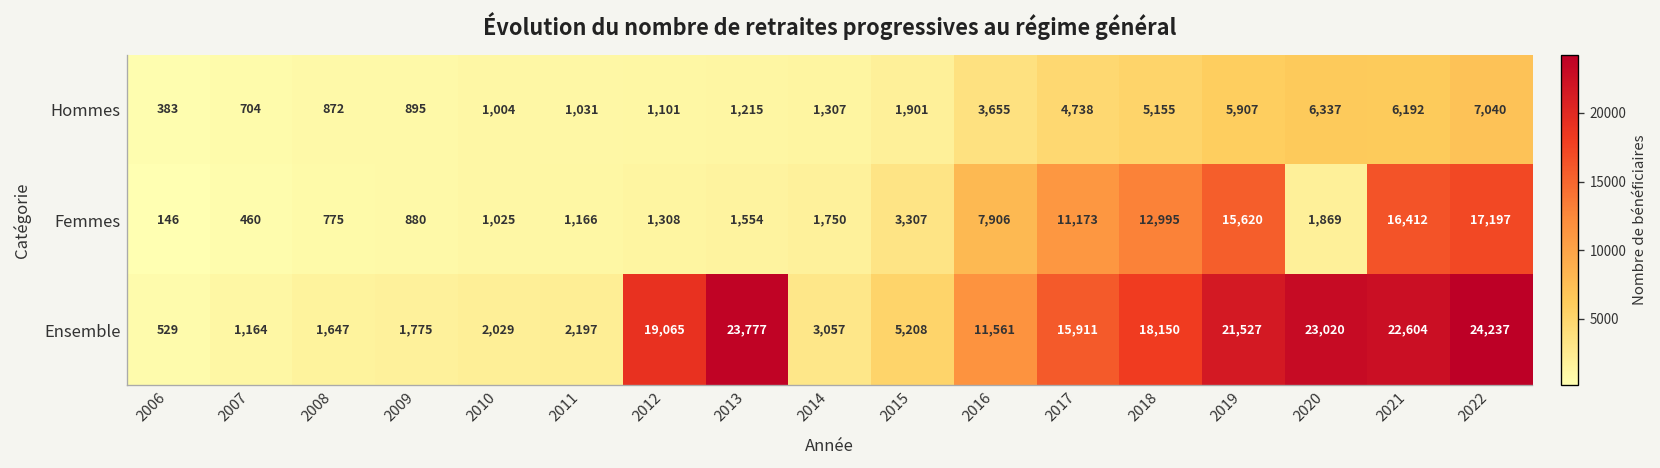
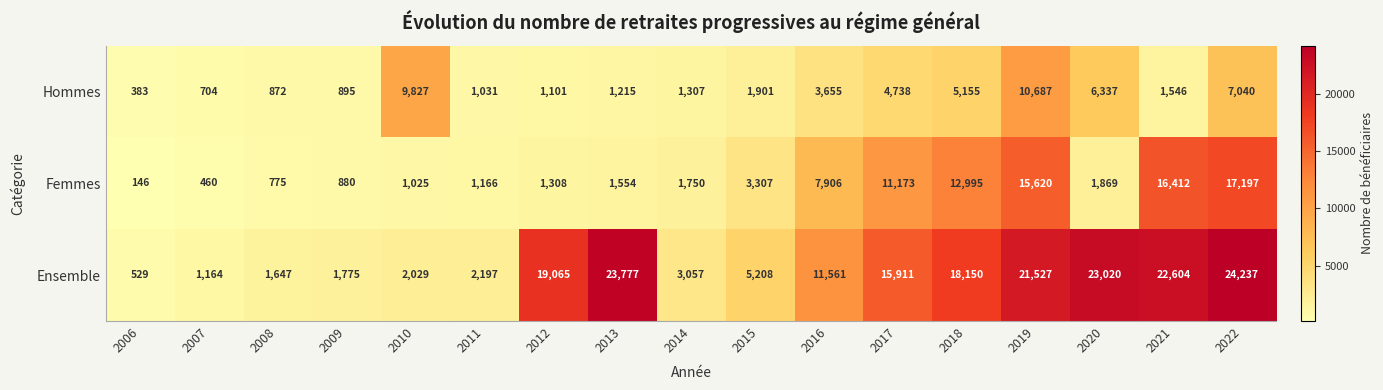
Hommes, 2010: 1,004 -> 9,827
Hommes, 2019: 5,907 -> 10,687
Hommes, 2021: 6,192 -> 1,546
